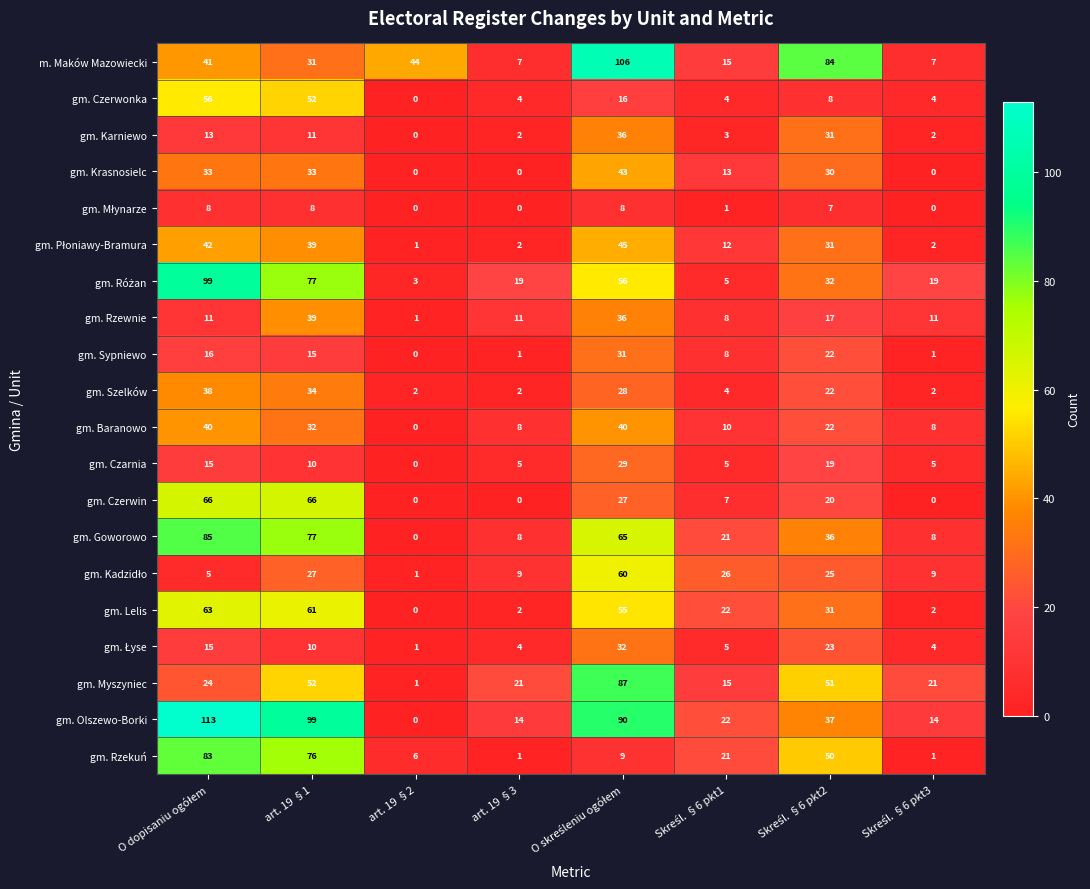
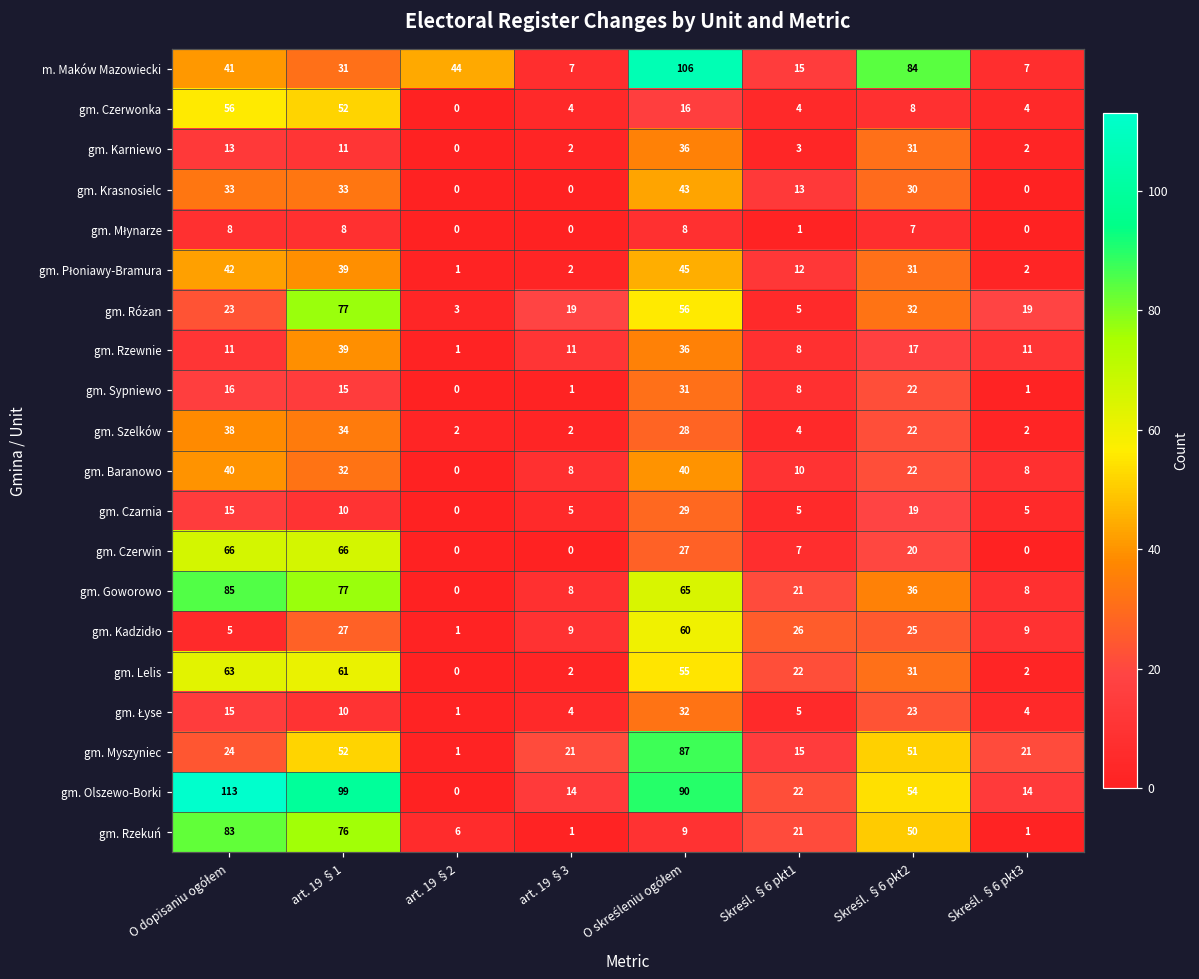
gm. Różan, O dopisaniu ogółem: 99 -> 23
gm. Olszewo-Borki, Skreśl. §6 pkt2: 37 -> 54
